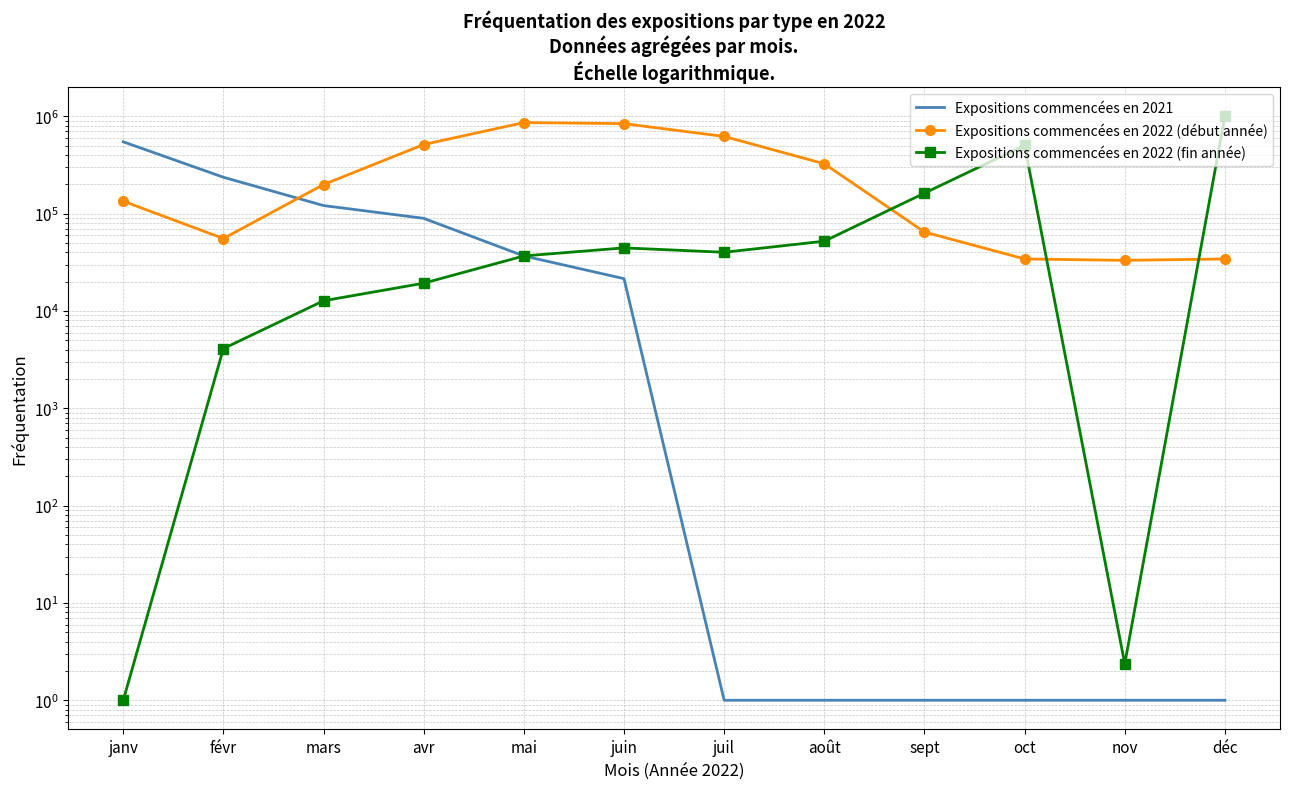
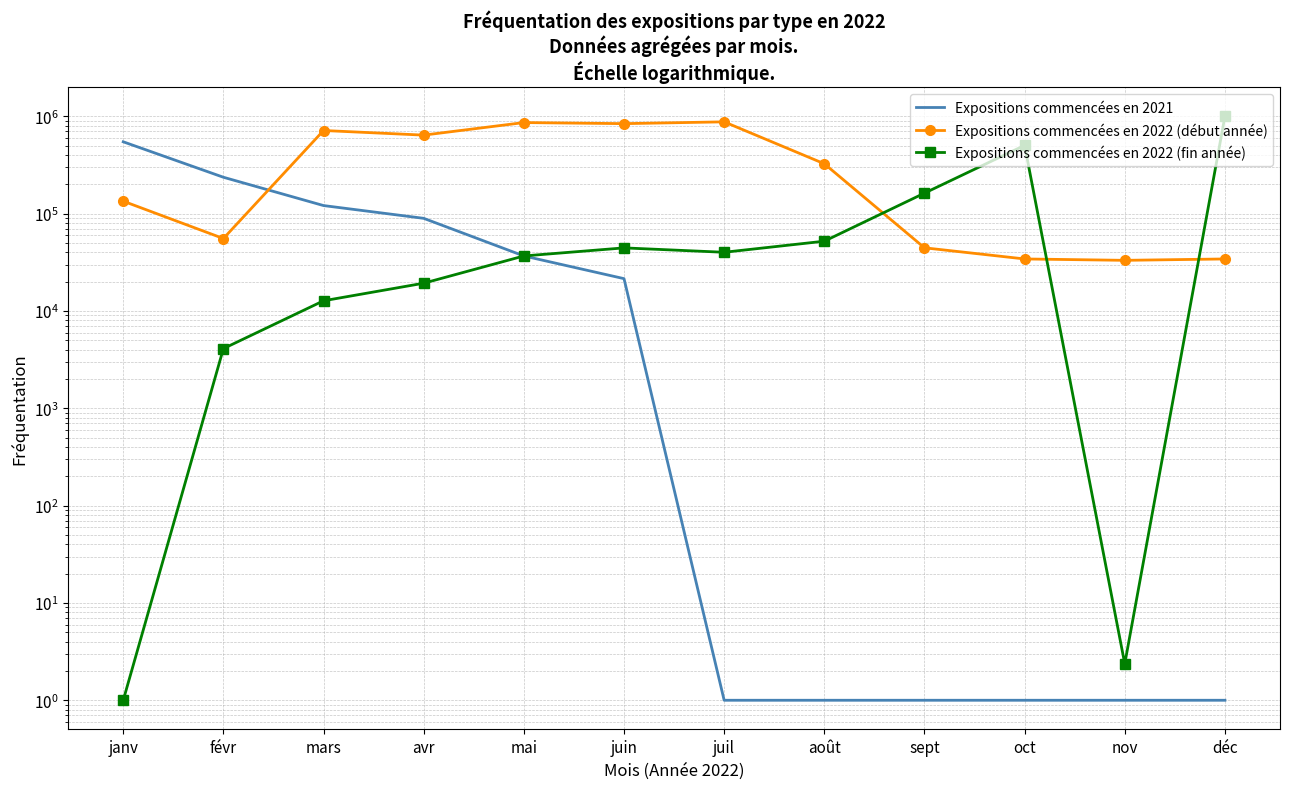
Expositions commencées en 2022 (début année), mars: 200000 -> 700000
Expositions commencées en 2022 (début année), avr: 500000 -> 600000
Expositions commencées en 2022 (début année), juil: 600000 -> 900000
Expositions commencées en 2022 (début année), sept: 60000 -> 40000
